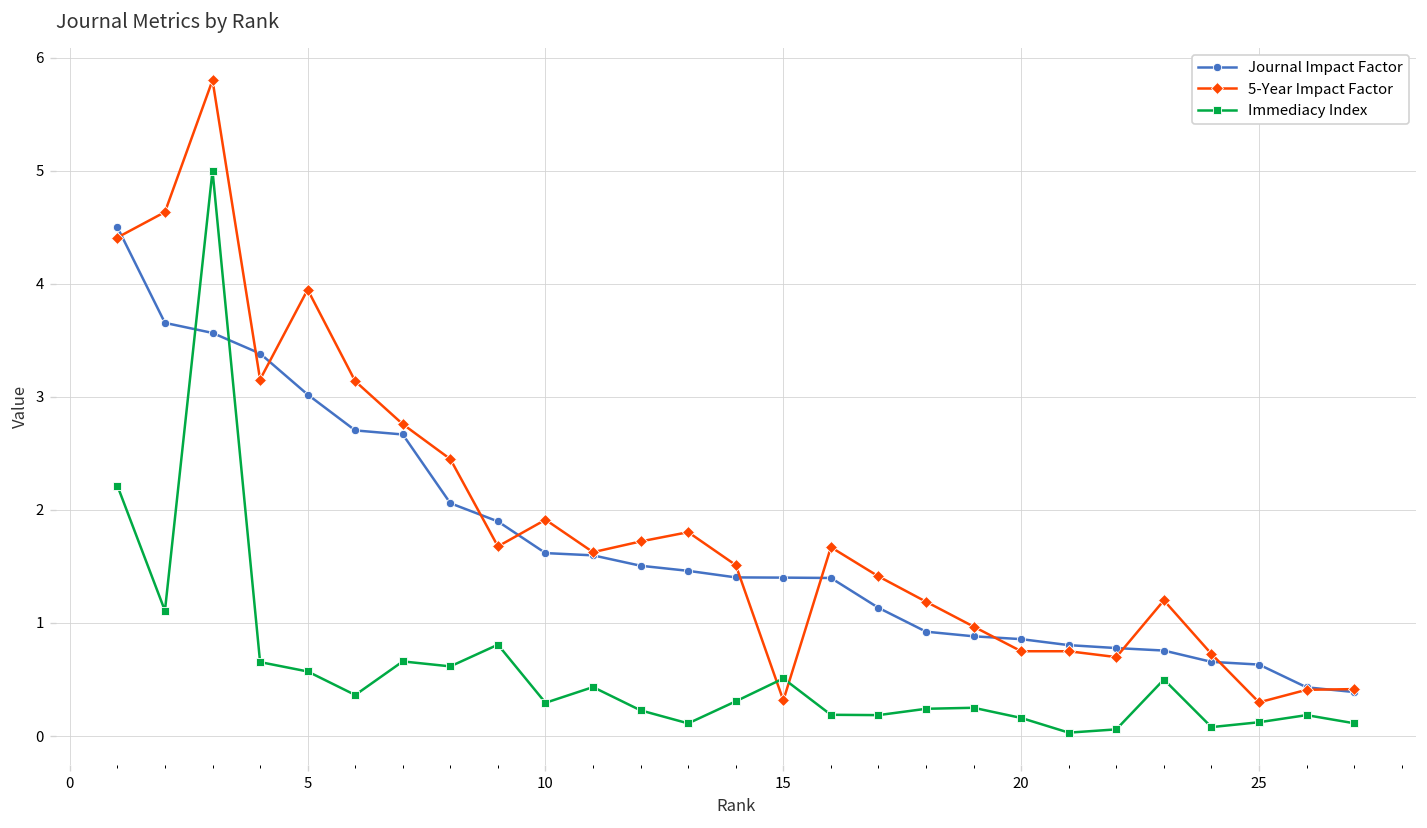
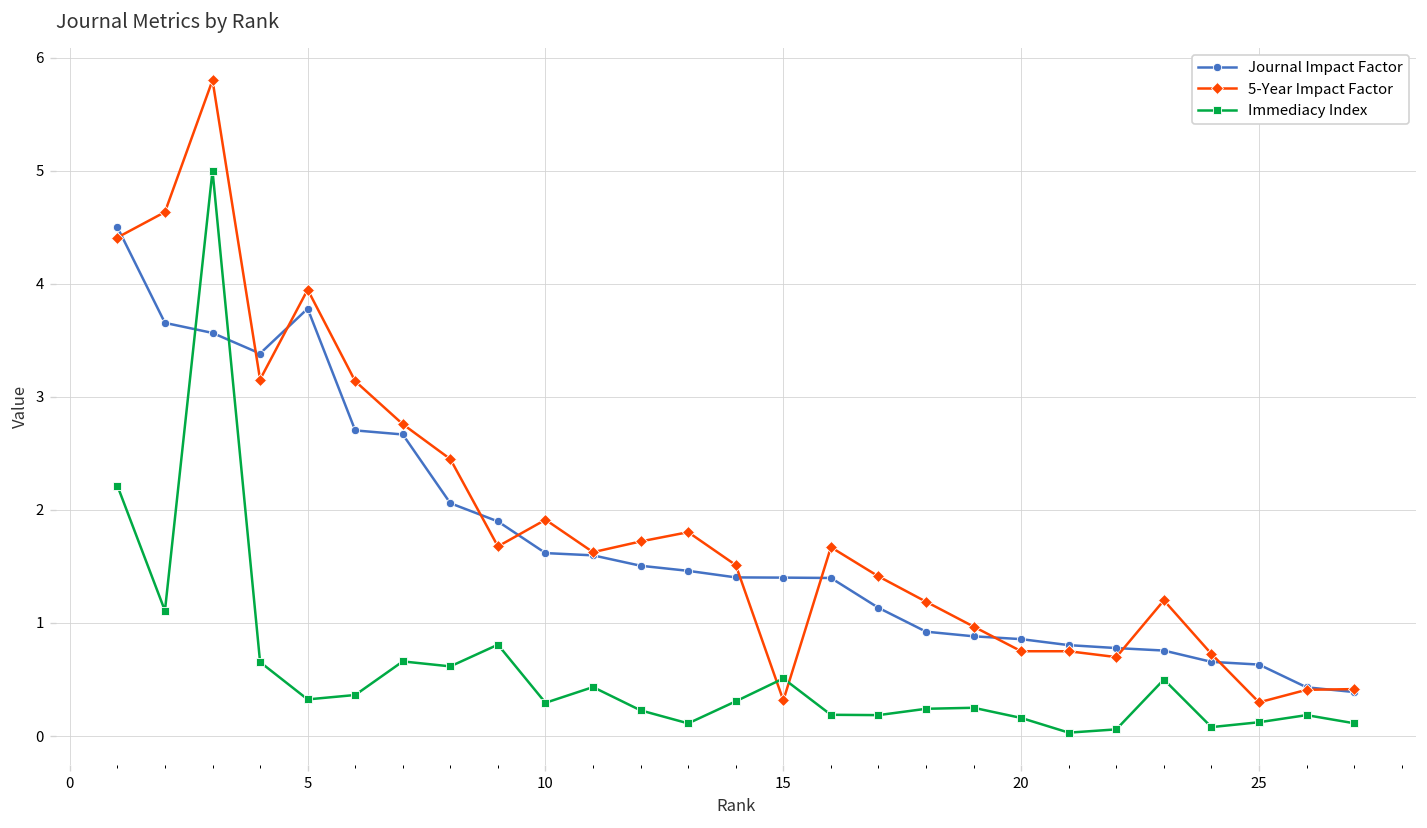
Journal Impact Factor, 5: 3.0 -> 3.8
Immediacy Index, 5: 0.6 -> 0.3
